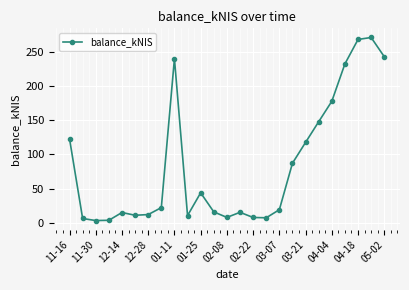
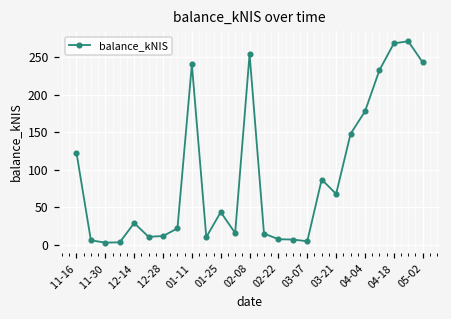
12-14: 20 -> 30
02-08: 10 -> 250
03-07: 20 -> 10
03-21: 120 -> 70
